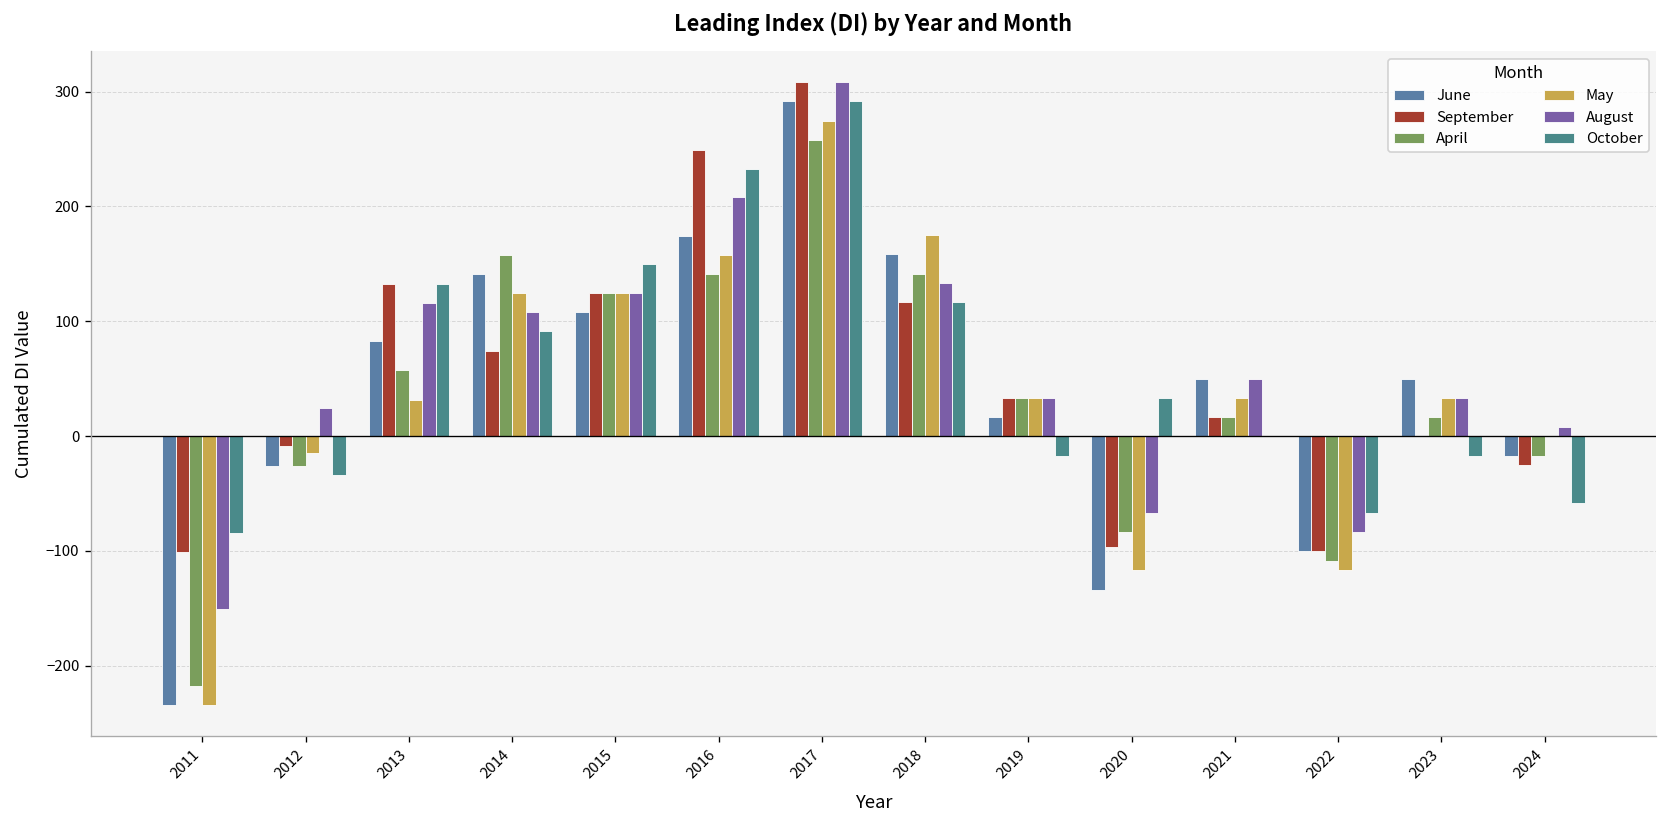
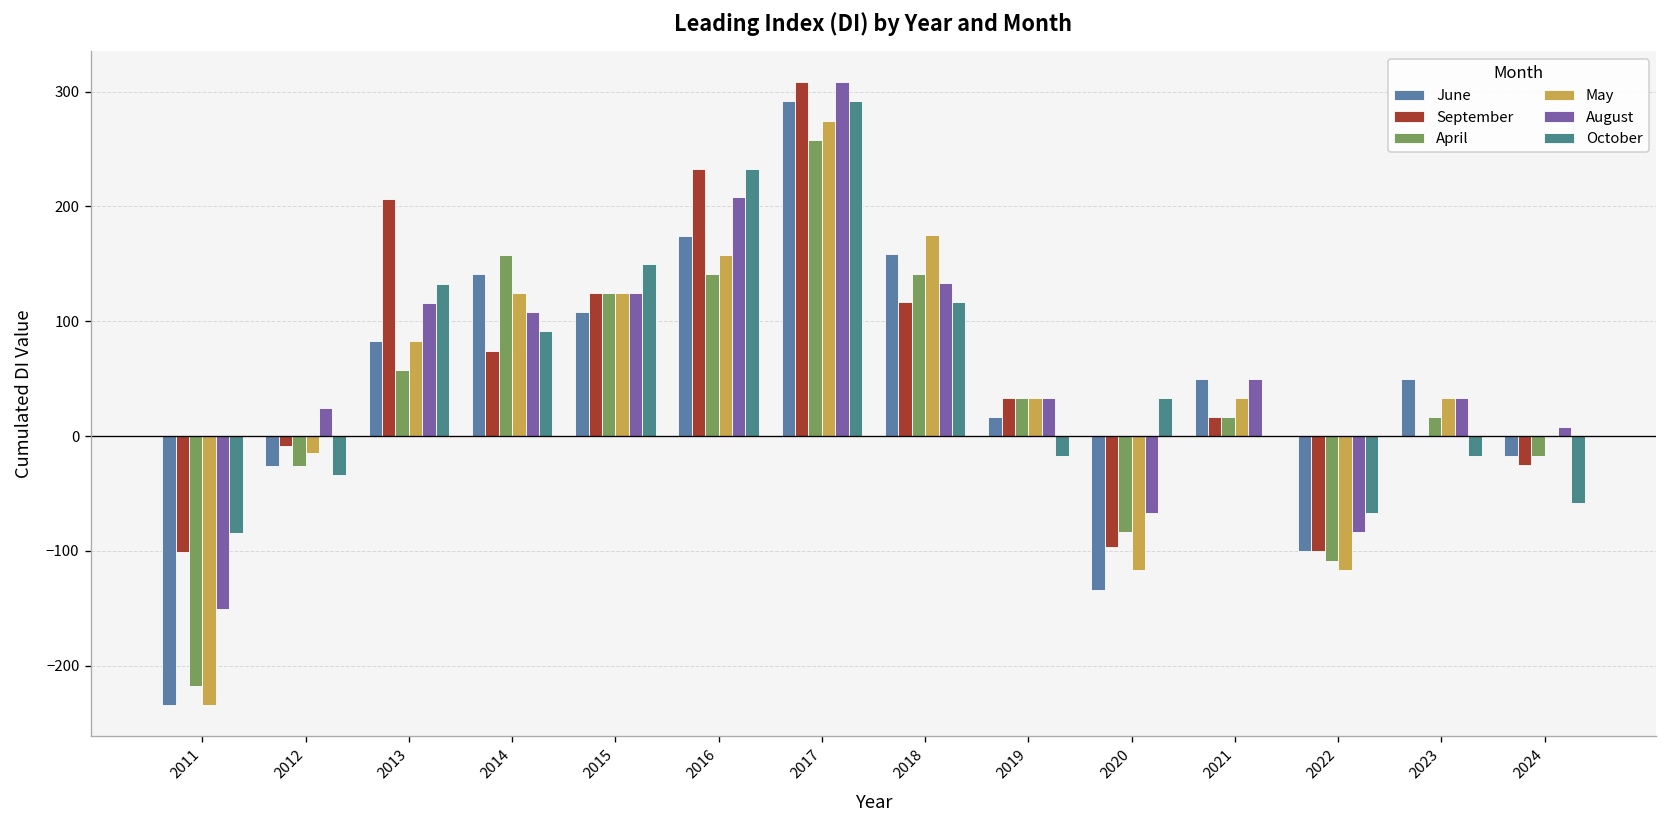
September, 2013: 130 -> 210
May, 2013: 30 -> 80
September, 2016: 250 -> 230
